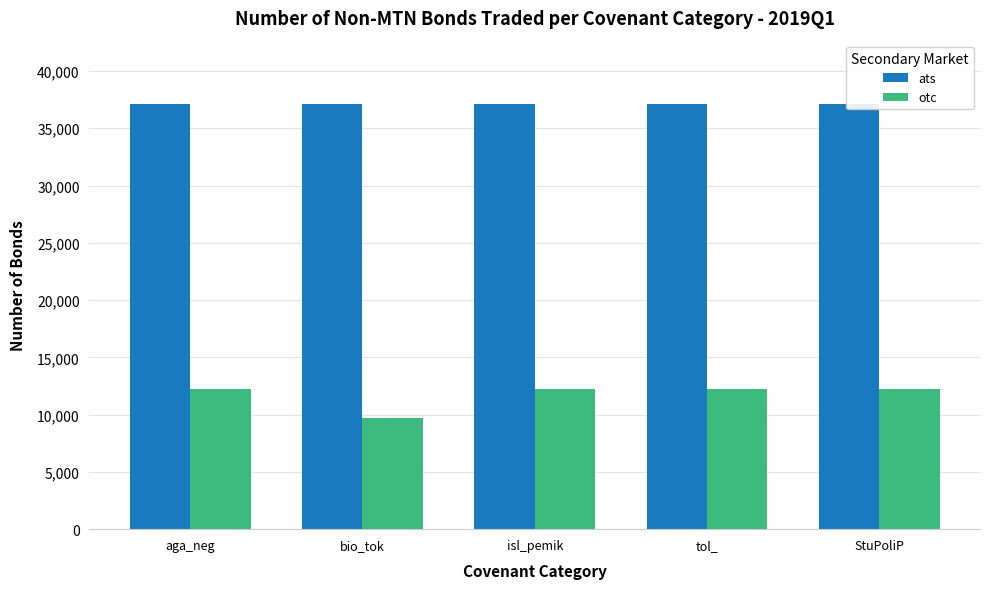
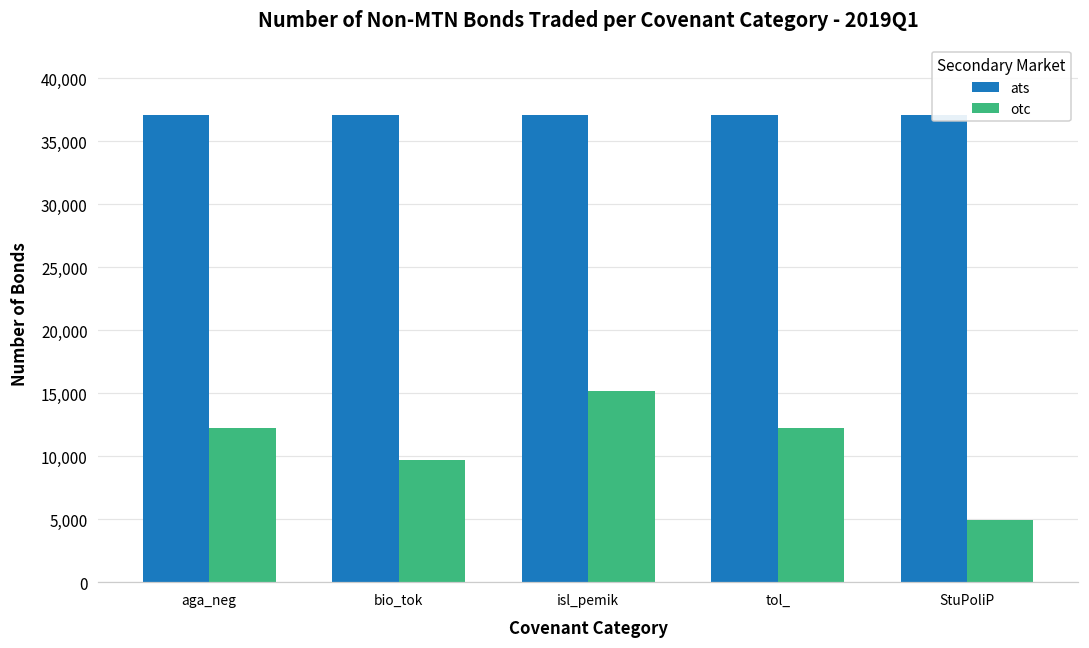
otc, isl_pemik: 12,300 -> 15,200
otc, StuPoliP: 12,300 -> 4,900
